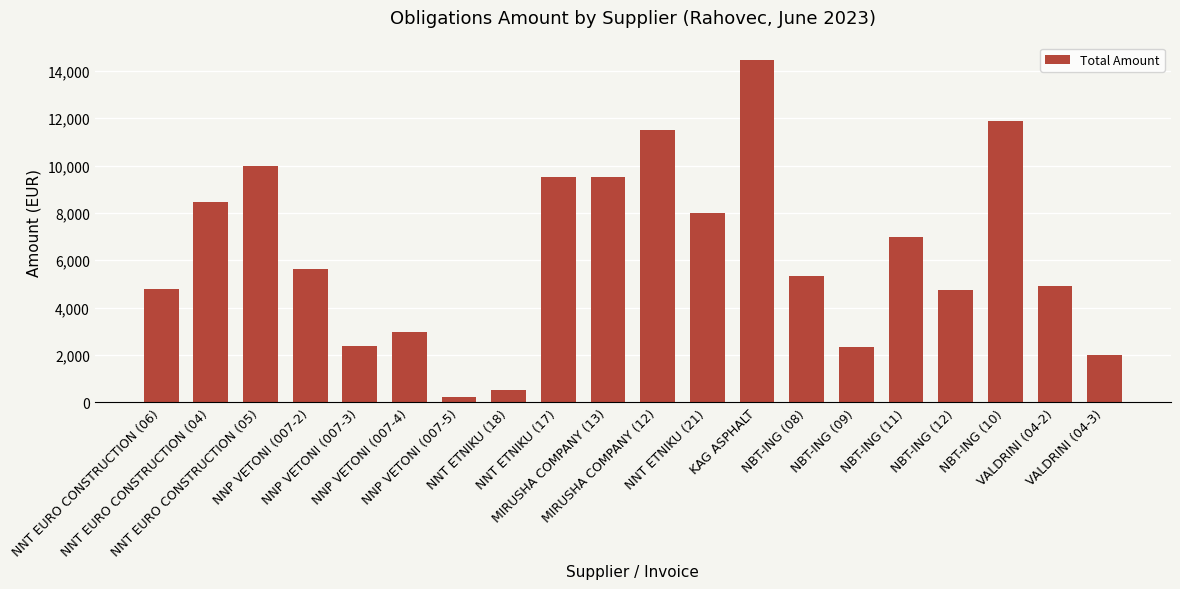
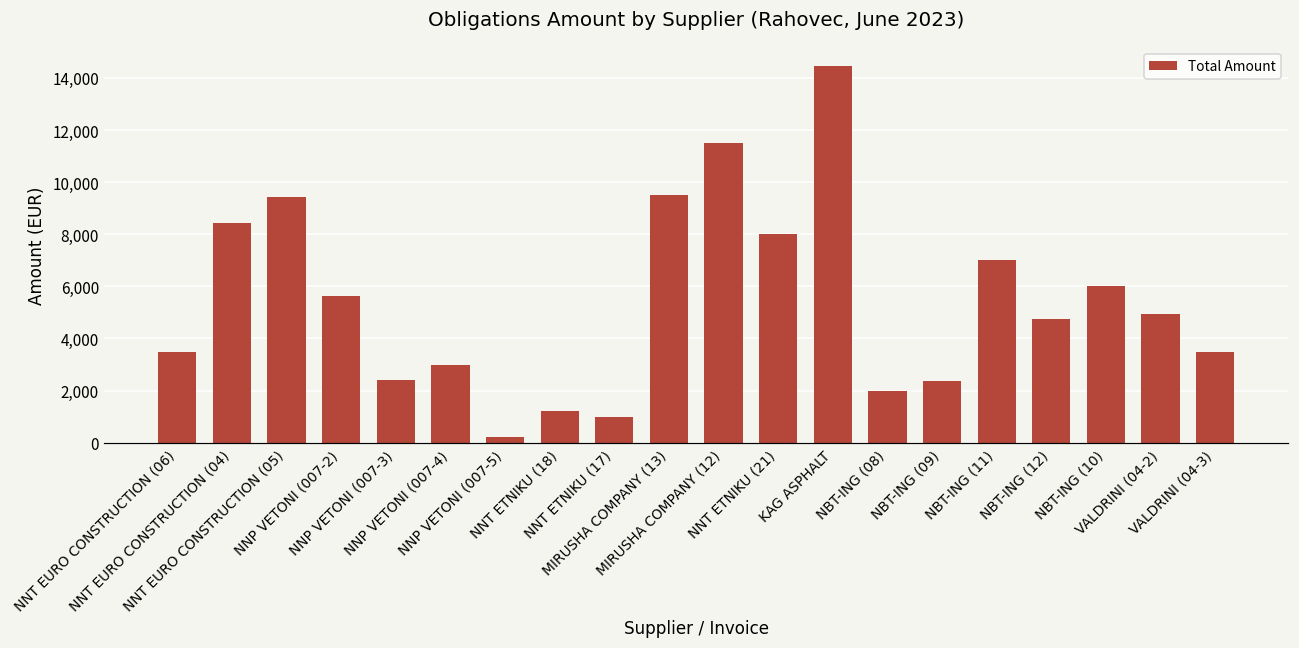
NNT EURO CONSTRUCTION (06): 4,800 -> 3,500
NNT EURO CONSTRUCTION (05): 10,000 -> 9,400
NNT ETNIKU (18): 500 -> 1,200
NNT ETNIKU (17): 9,500 -> 1,000
NBT-ING (08): 5,400 -> 2,000
NBT-ING (10): 11,900 -> 6,000
VALDRINI (04-3): 2,000 -> 3,500
